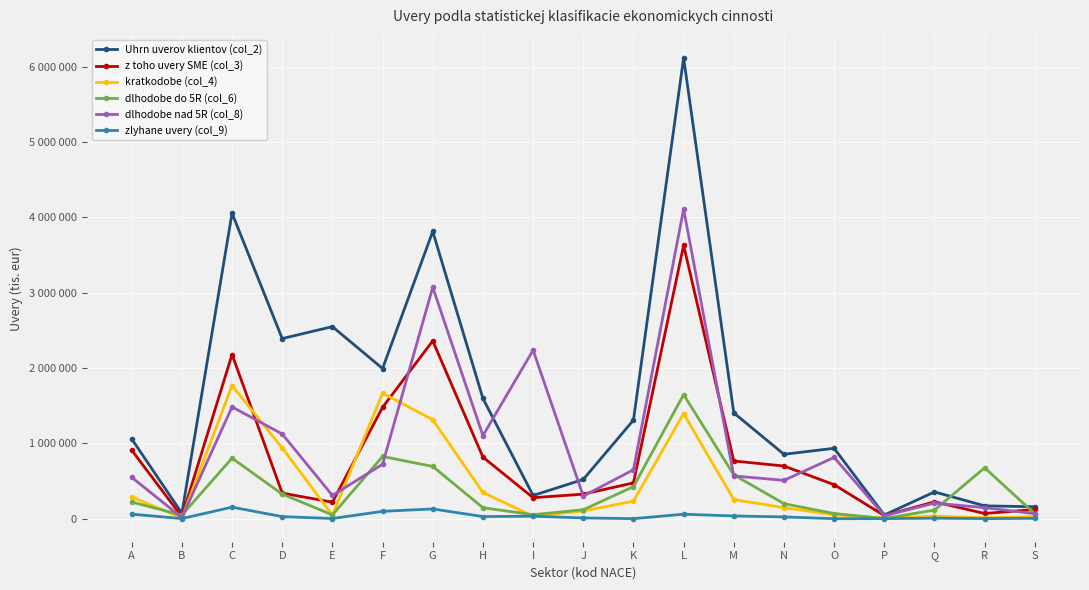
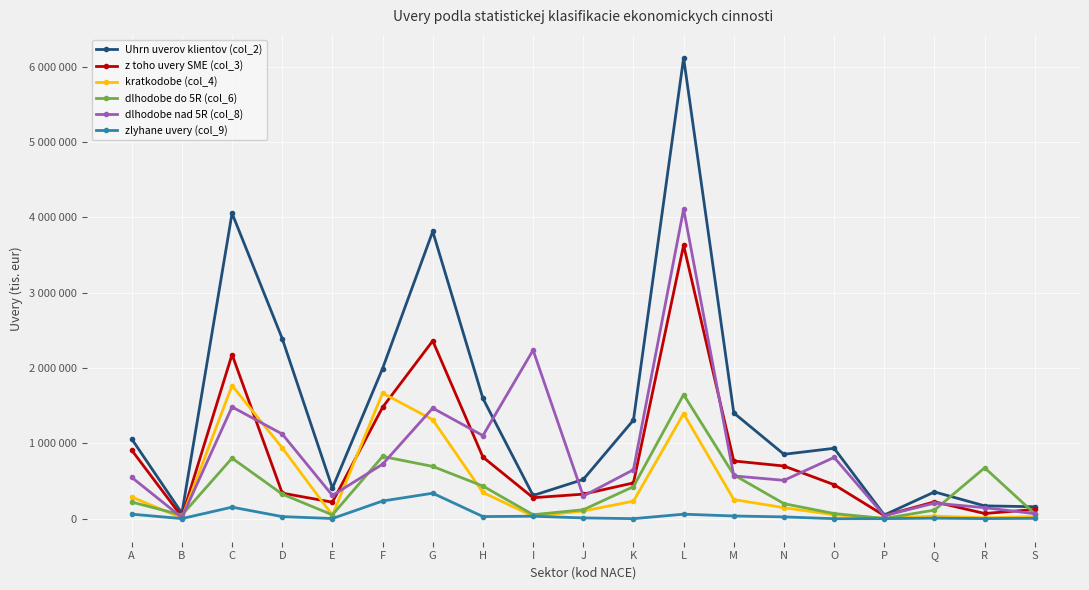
Uhrn uverov klientov (col_2), E: 2600000 -> 400000
zlyhane uvery (col_9), F: 100000 -> 200000
dlhodobe nad 5R (col_8), G: 3100000 -> 1500000
zlyhane uvery (col_9), G: 100000 -> 300000
dlhodobe do 5R (col_6), H: 100000 -> 400000
